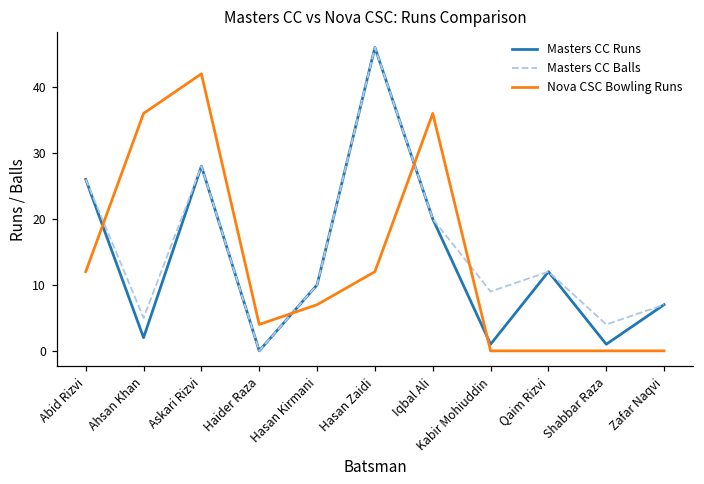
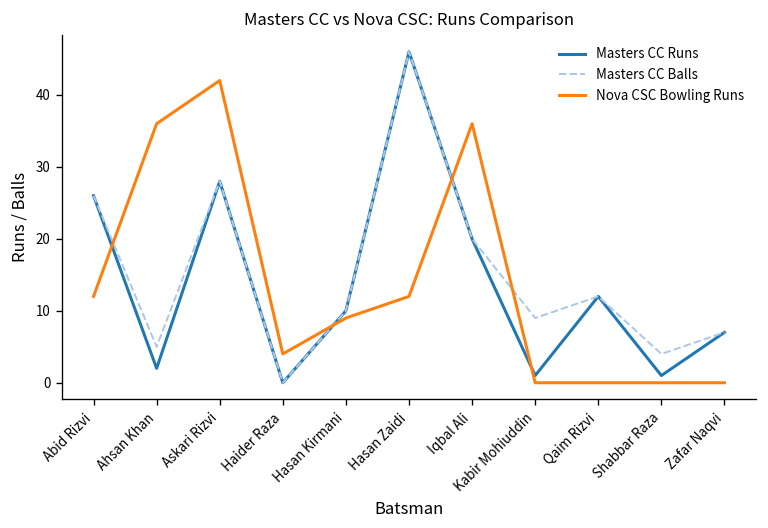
Nova CSC Bowling Runs, Hasan Kirmani: 7 -> 9
